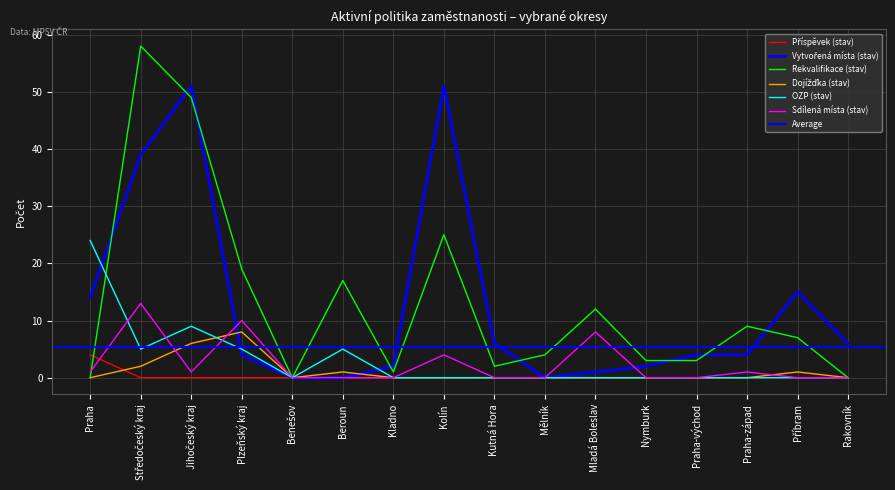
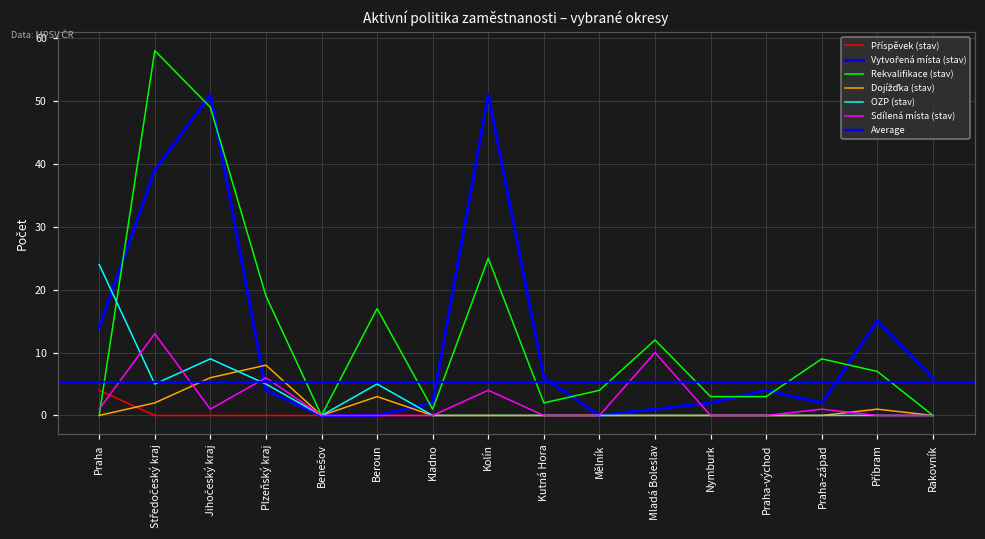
Sdílená místa (stav), Plzeňský kraj: 10 -> 6
Dojížďka (stav), Beroun: 1 -> 3
Sdílená místa (stav), Mladá Boleslav: 8 -> 10
Vytvořená místa (stav), Praha-západ: 4 -> 2
